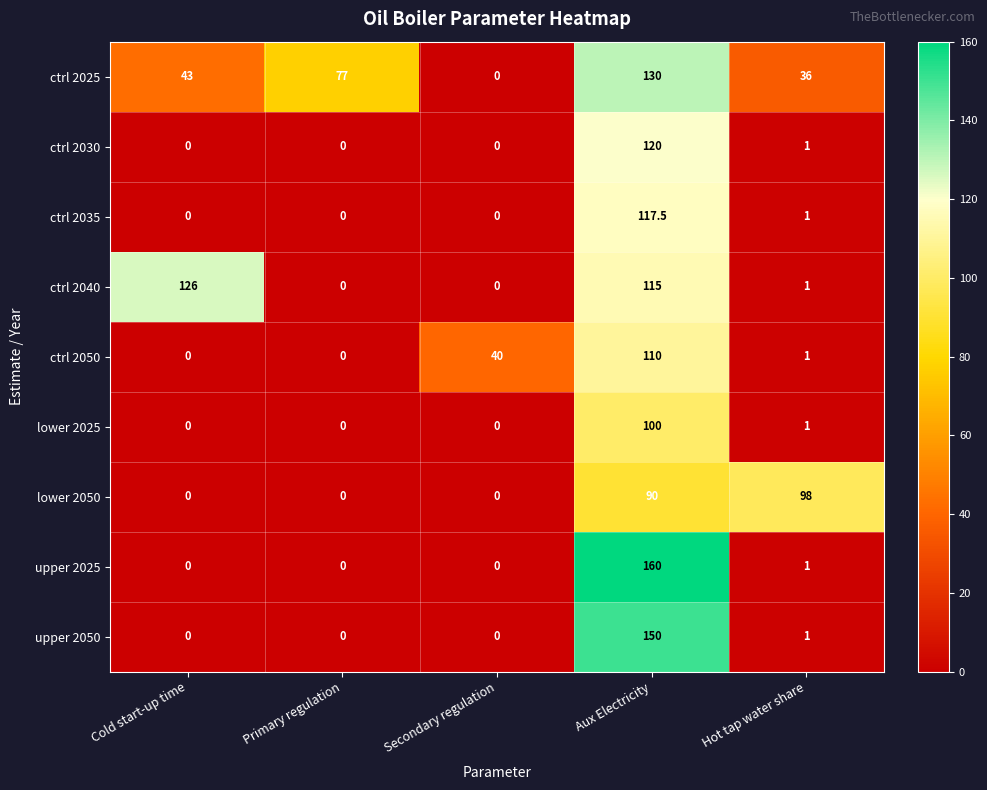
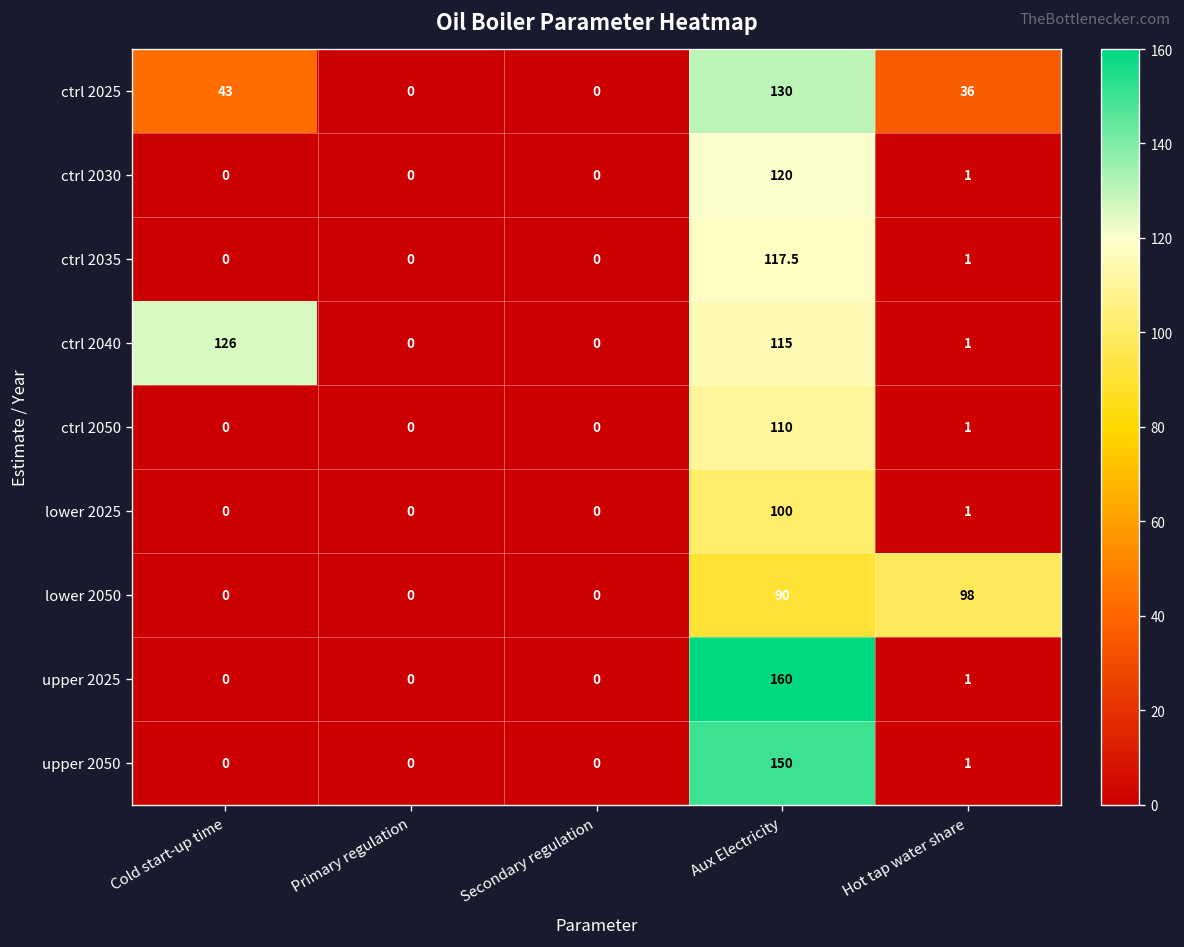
ctrl 2025, Primary regulation: 77 -> 0
ctrl 2050, Secondary regulation: 40 -> 0
